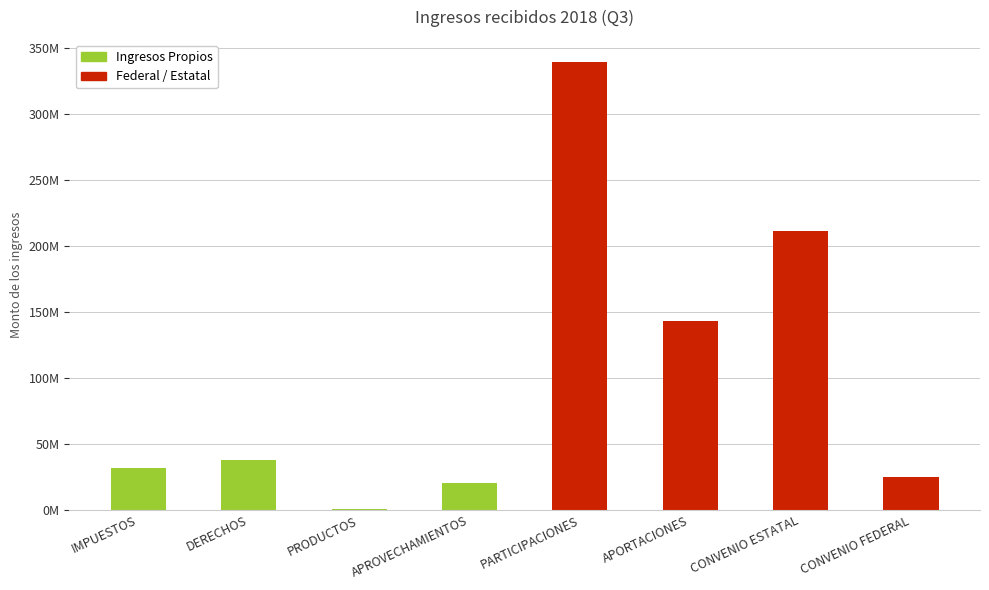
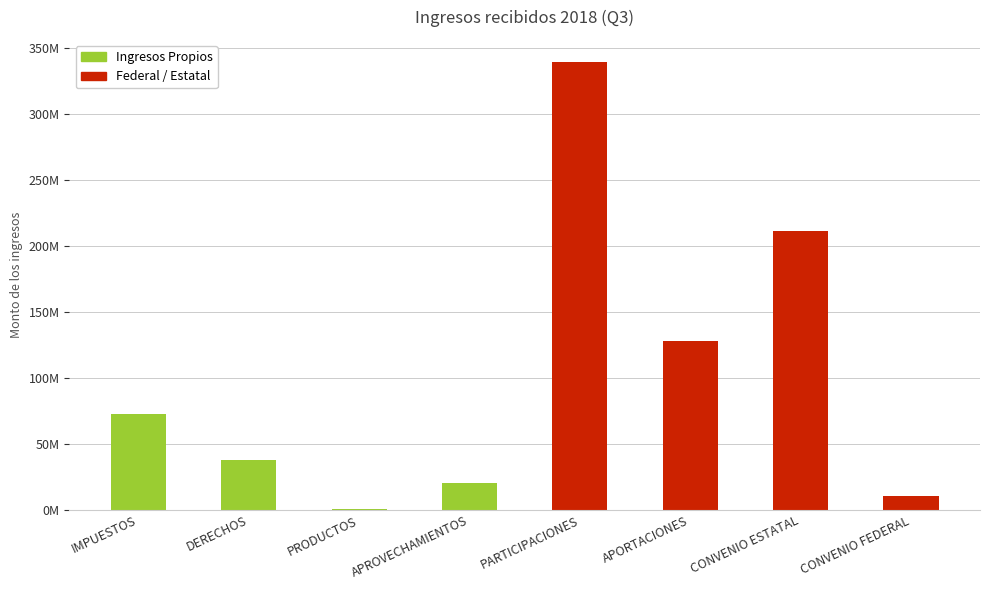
IMPUESTOS: 32000000 -> 73000000
APORTACIONES: 143000000 -> 128000000
CONVENIO FEDERAL: 25000000 -> 11000000
